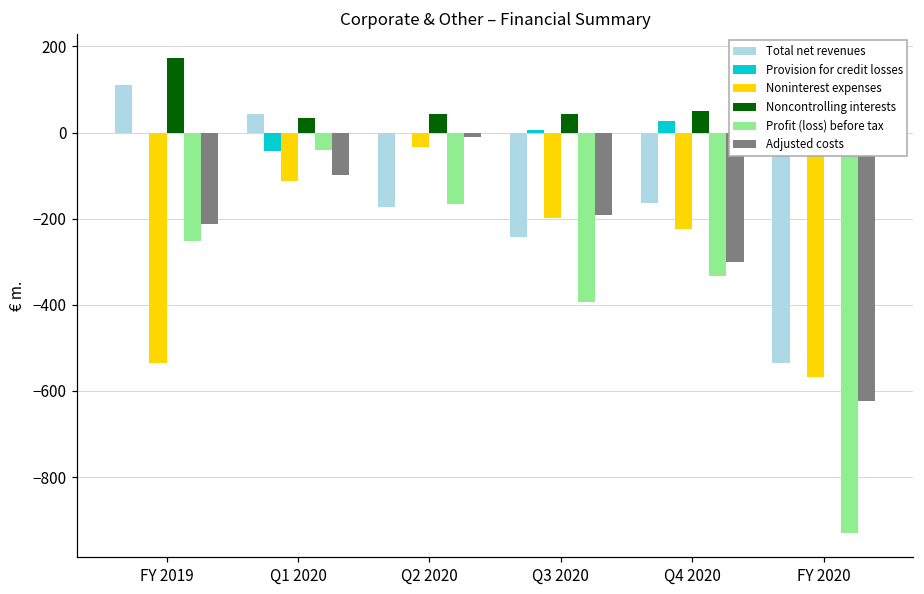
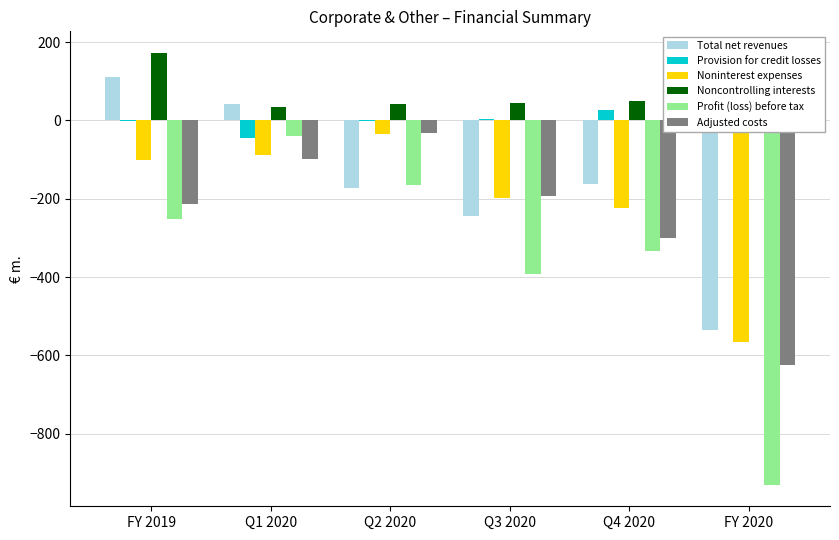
Noninterest expenses, FY 2019: -530 -> -100
Noninterest expenses, Q1 2020: -110 -> -90
Adjusted costs, Q2 2020: -10 -> -30
